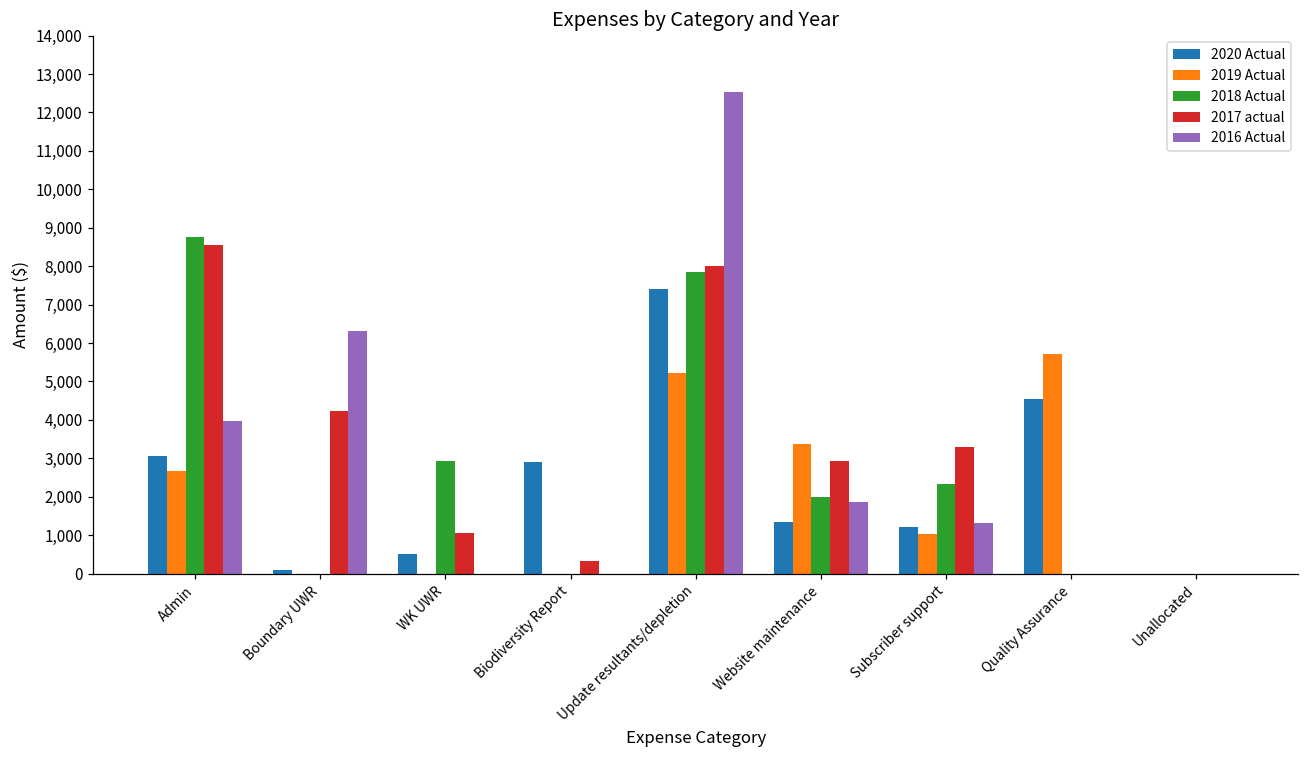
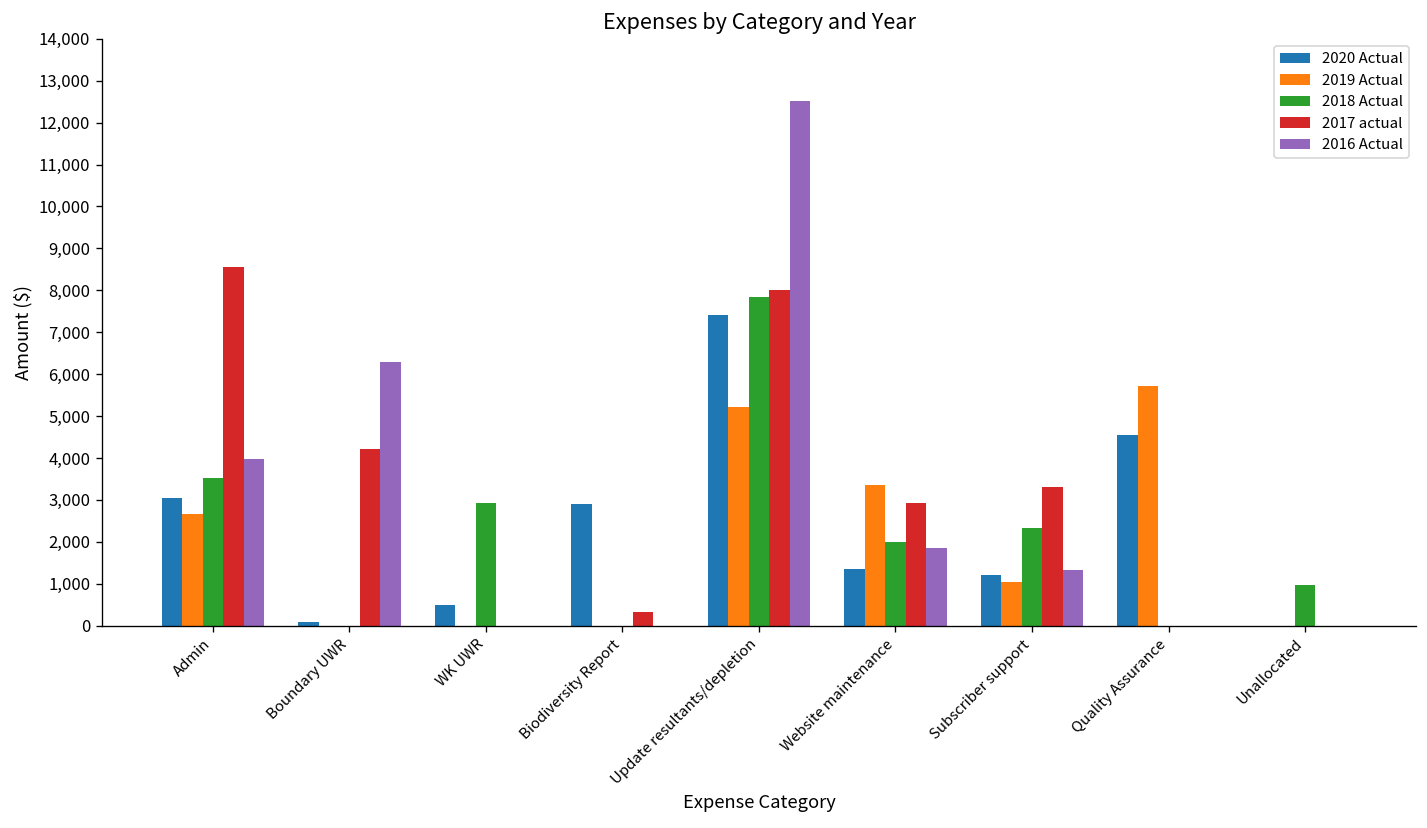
2018 Actual, Admin: 8,800 -> 3,500
2017 actual, WK UWR: 1,100 -> 0
2018 Actual, Unallocated: 0 -> 1,000
